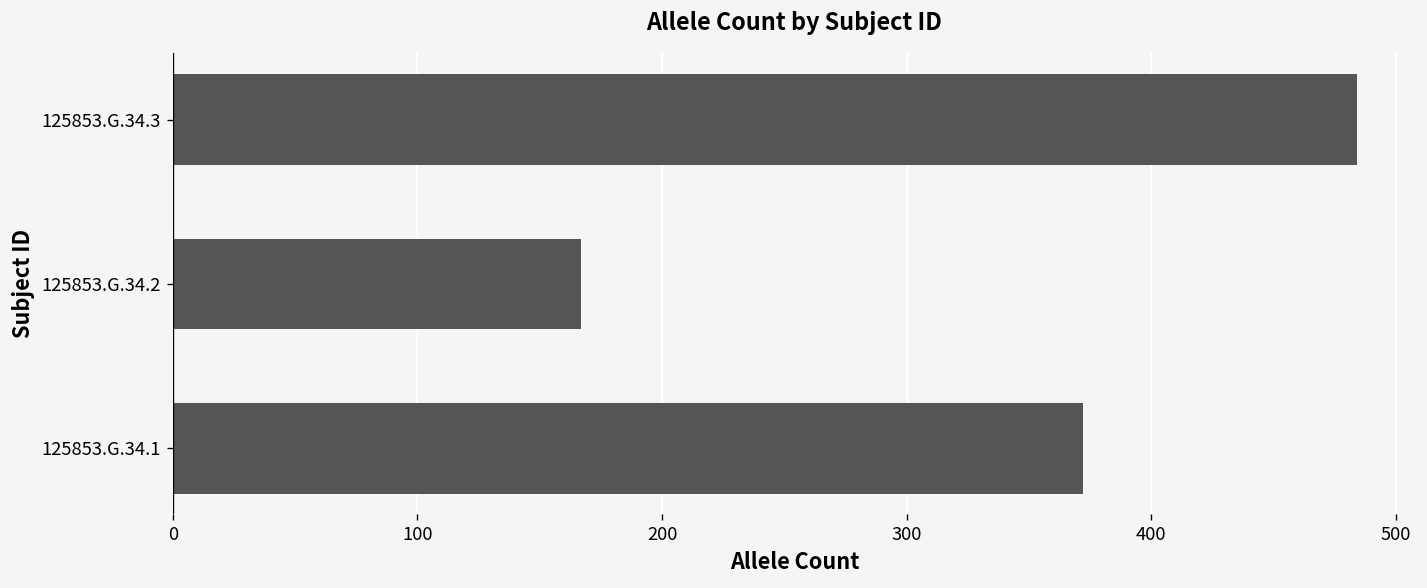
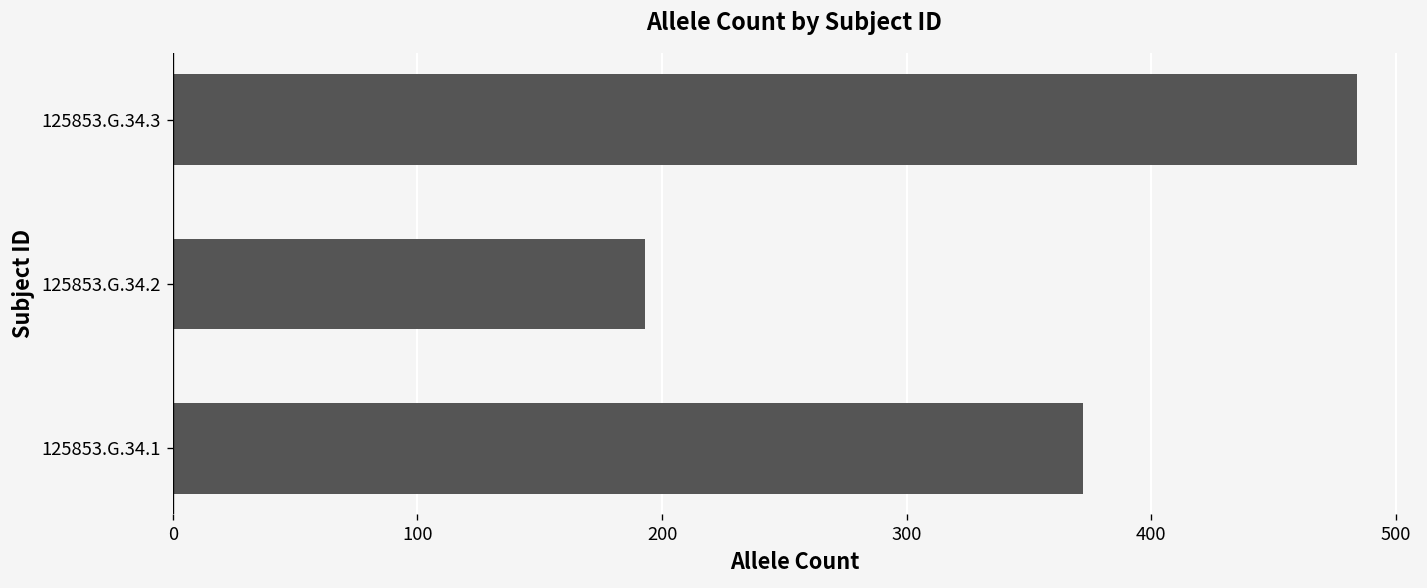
125853.G.34.2: 167 -> 193
